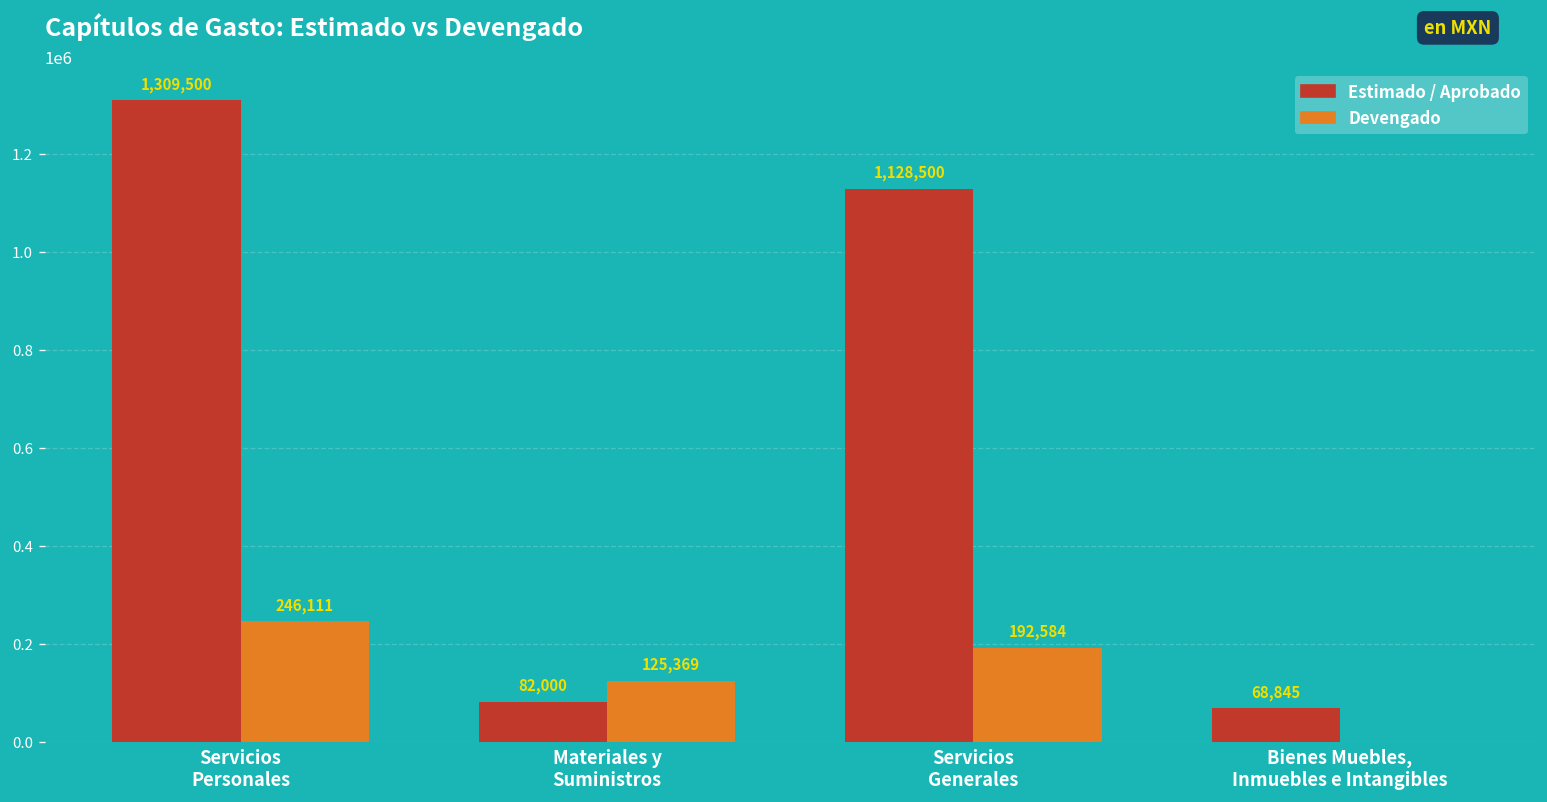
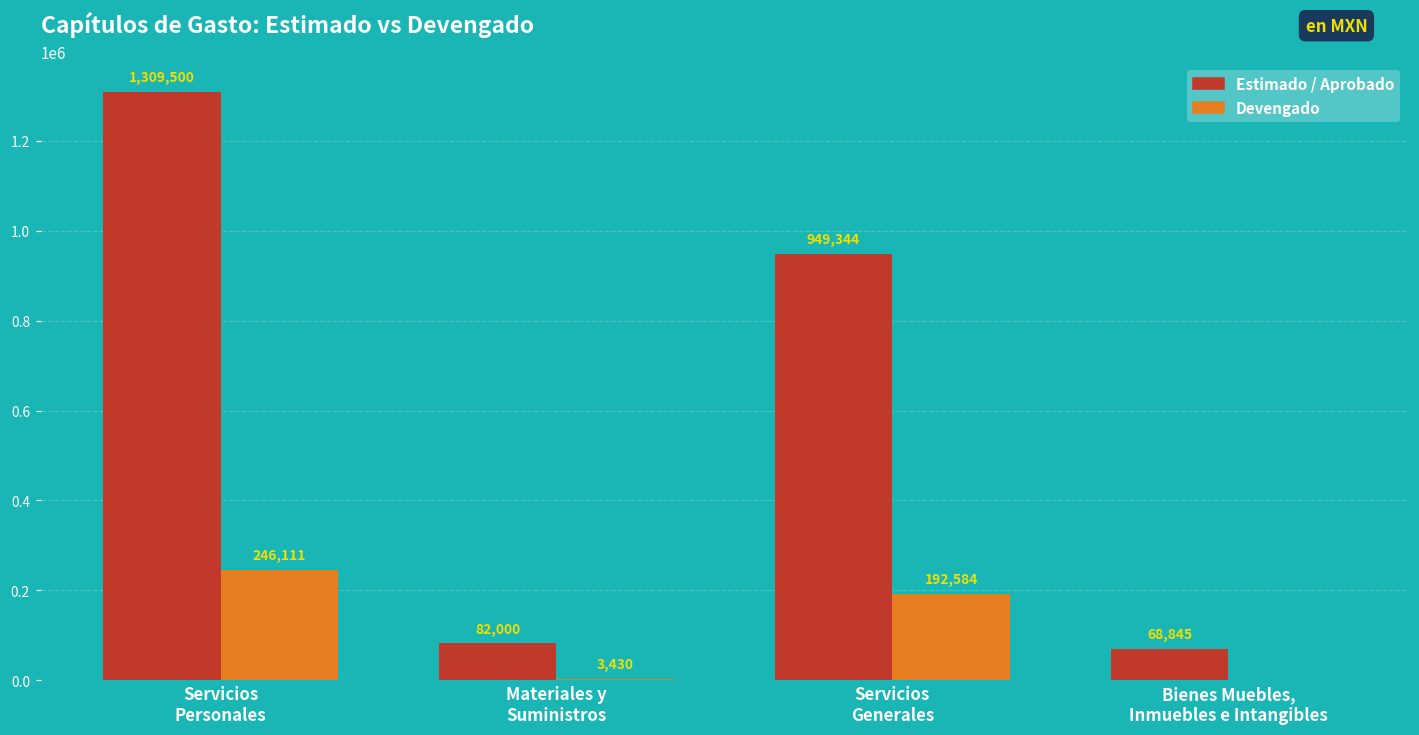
Devengado, Materiales y Suministros: 125,369 -> 3,430
Estimado / Aprobado, Servicios Generales: 1,128,500 -> 949,344
